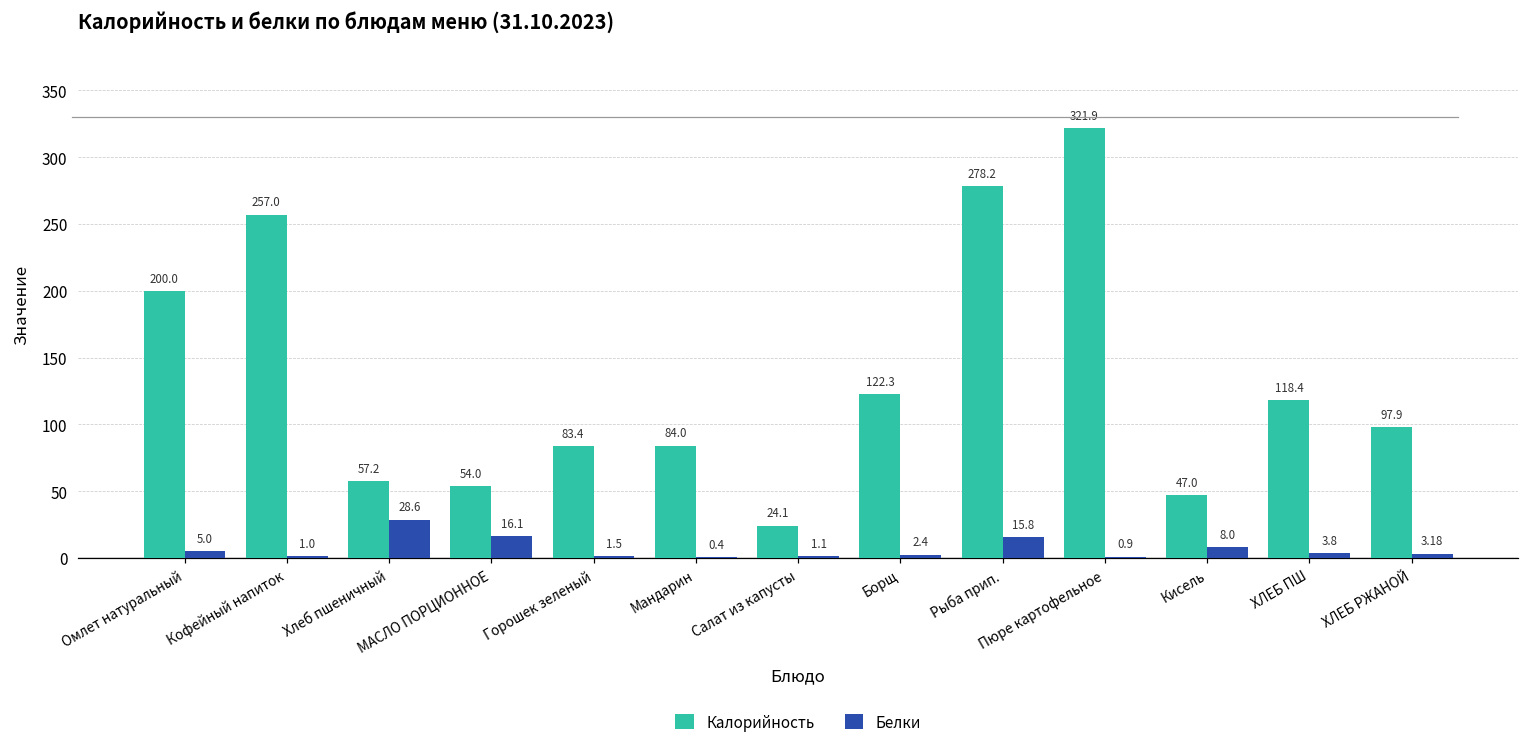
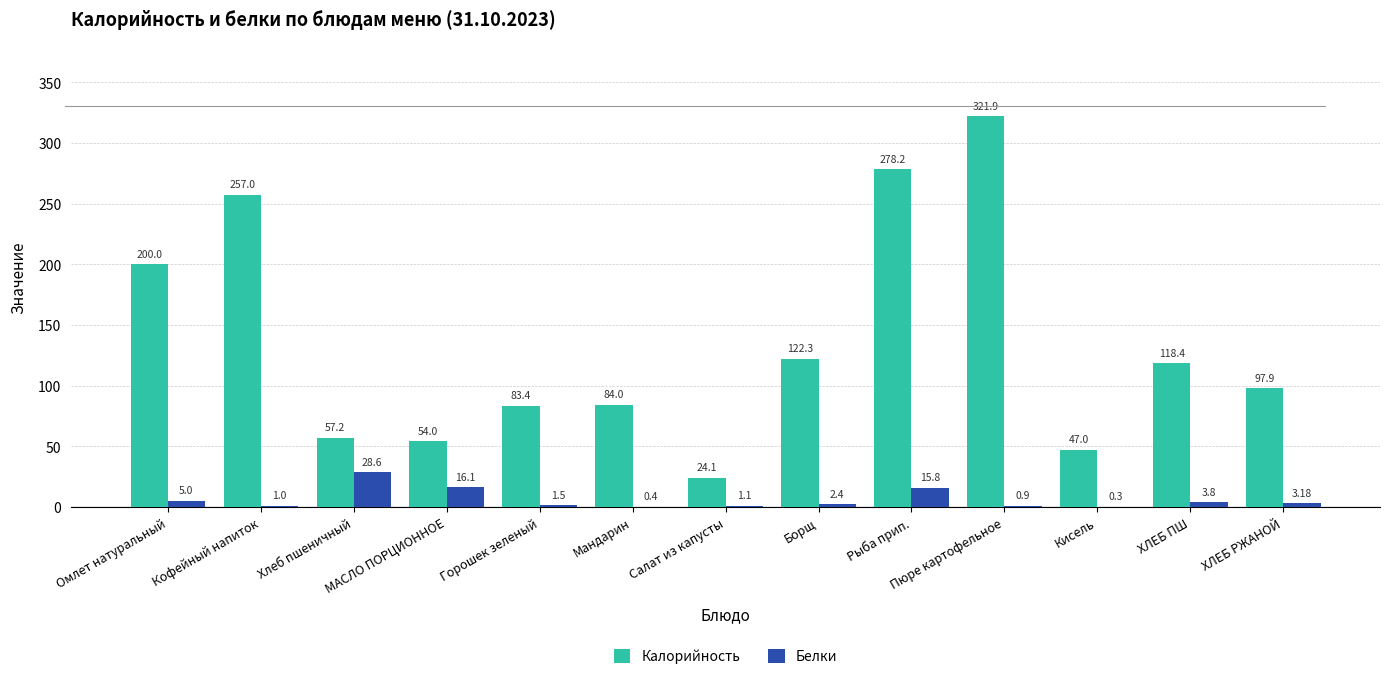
Белки, Кисель: 8.0 -> 0.3
